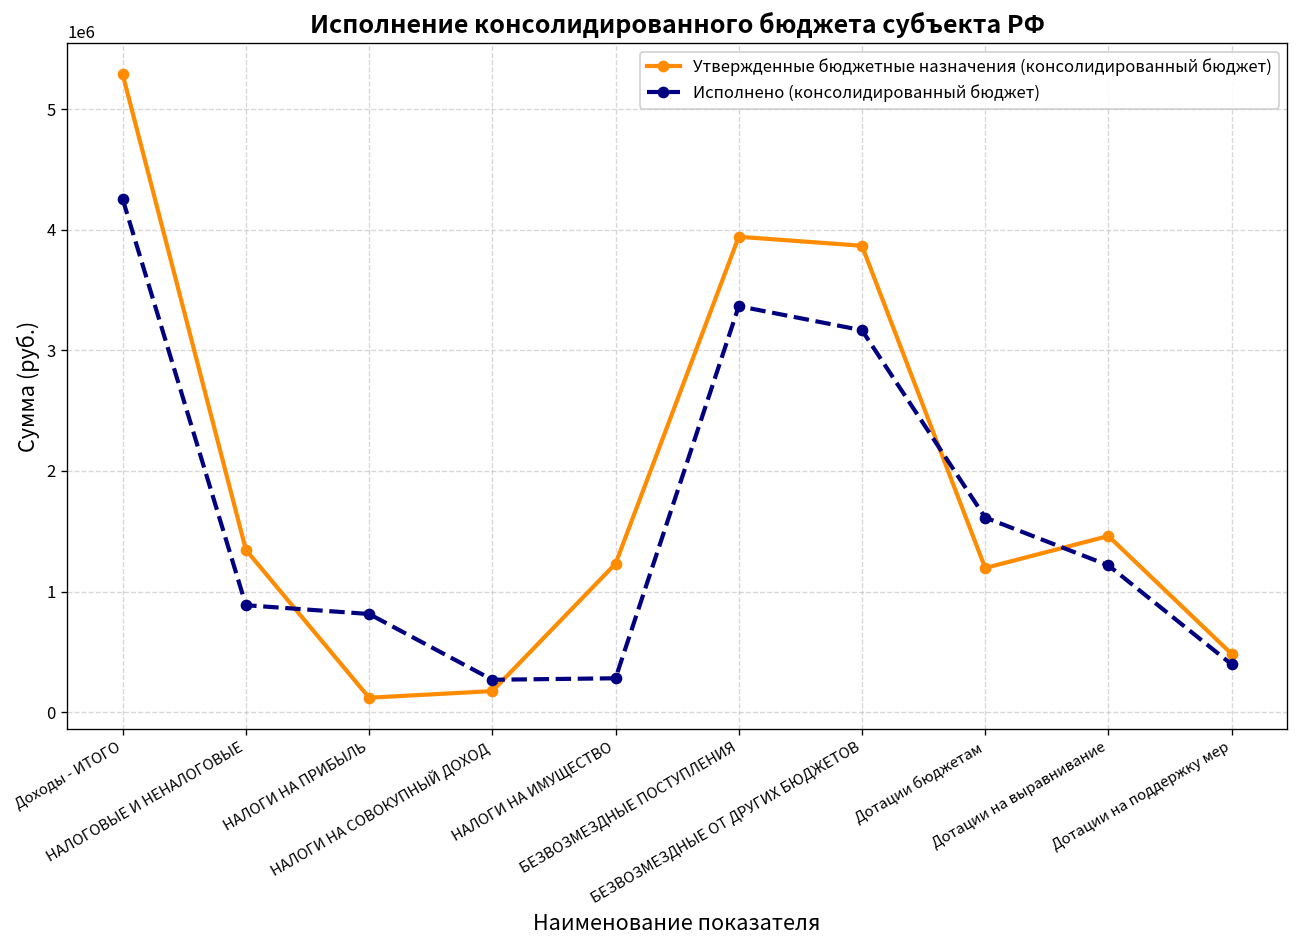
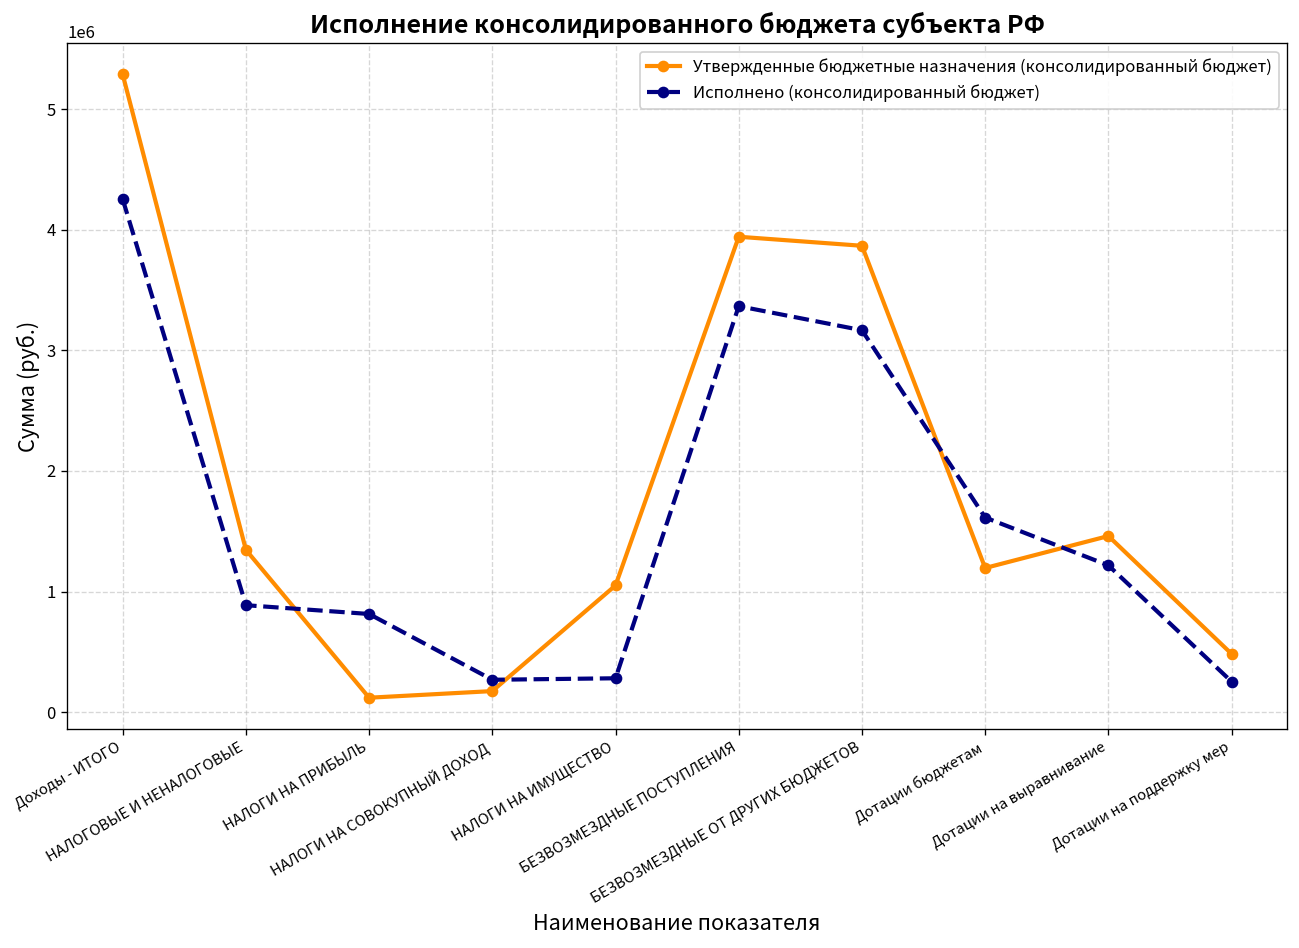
Утвержденные бюджетные назначения (консолидированный бюджет), НАЛОГИ НА ИМУЩЕСТВО: 1230000 -> 1050000
Исполнено (консолидированный бюджет), Дотации на поддержку мер: 400000 -> 250000
